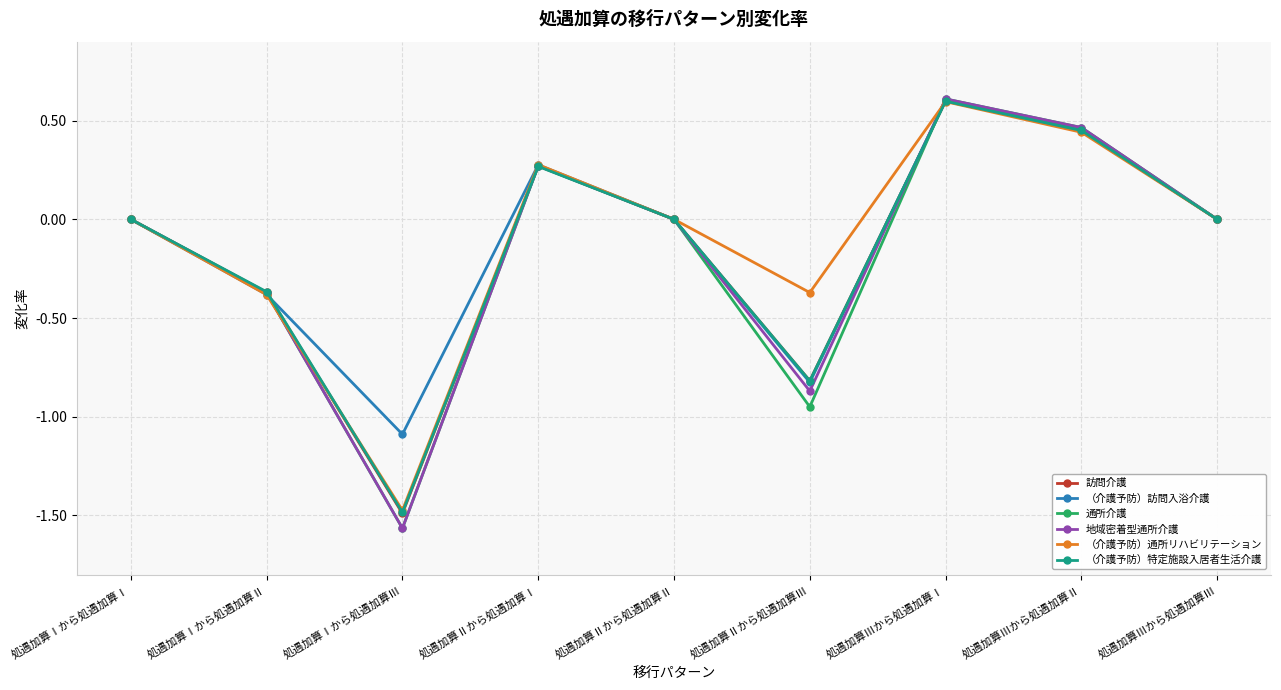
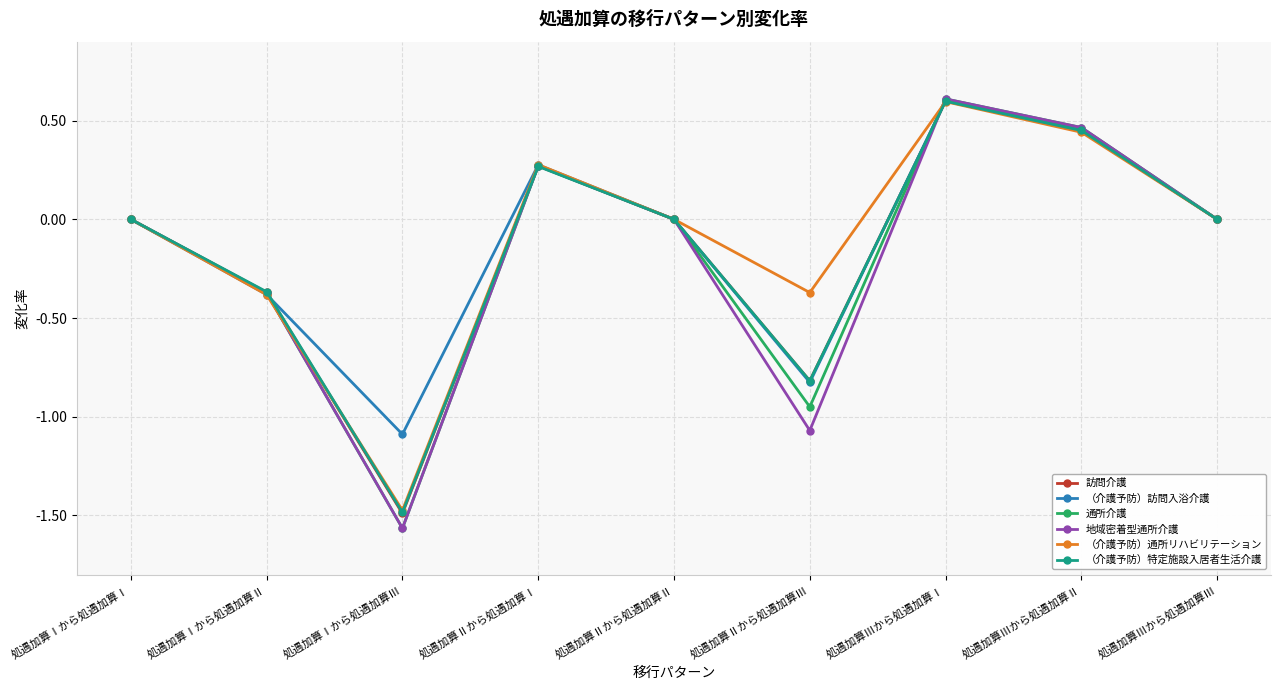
地域密着型通所介護, 処遇加算Ⅱから処遇加算Ⅲ: -0.87 -> -1.07
